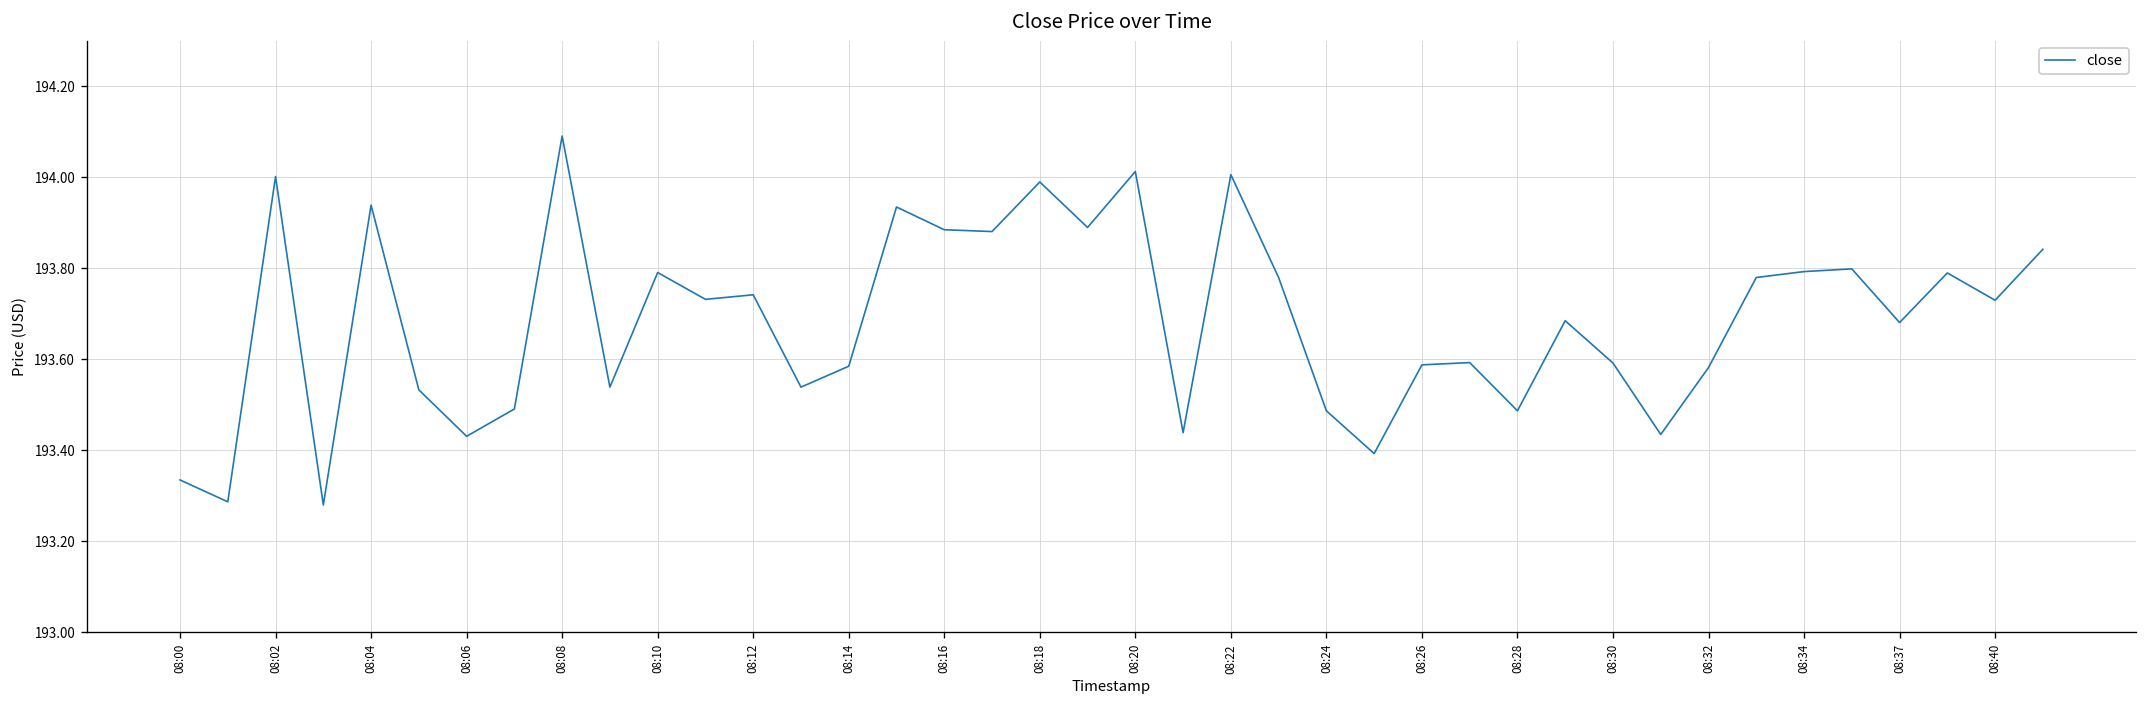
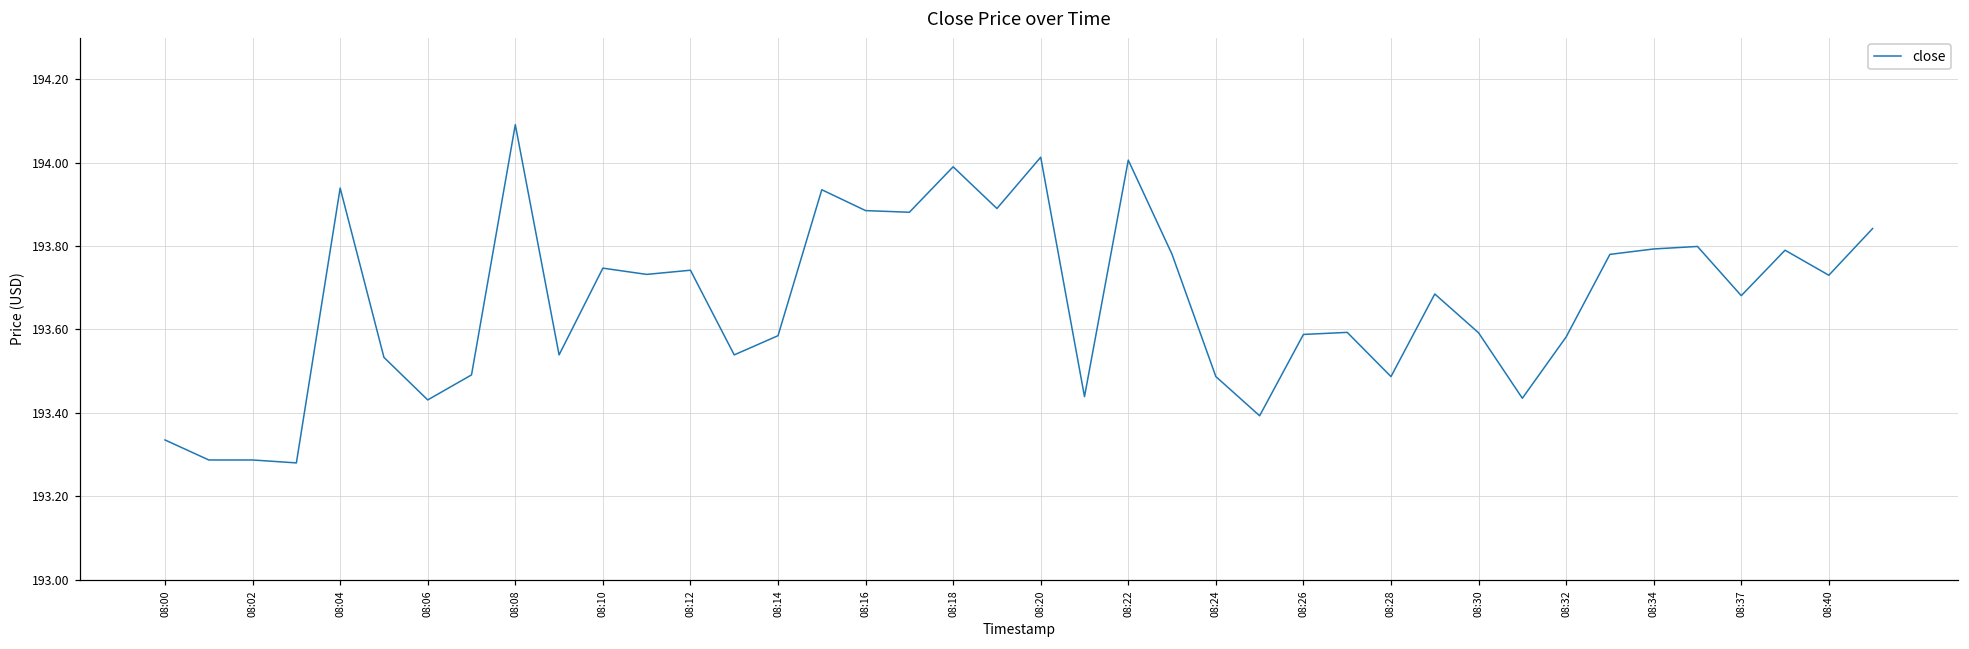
08:02: 194.00 -> 193.29
08:10: 193.79 -> 193.75
